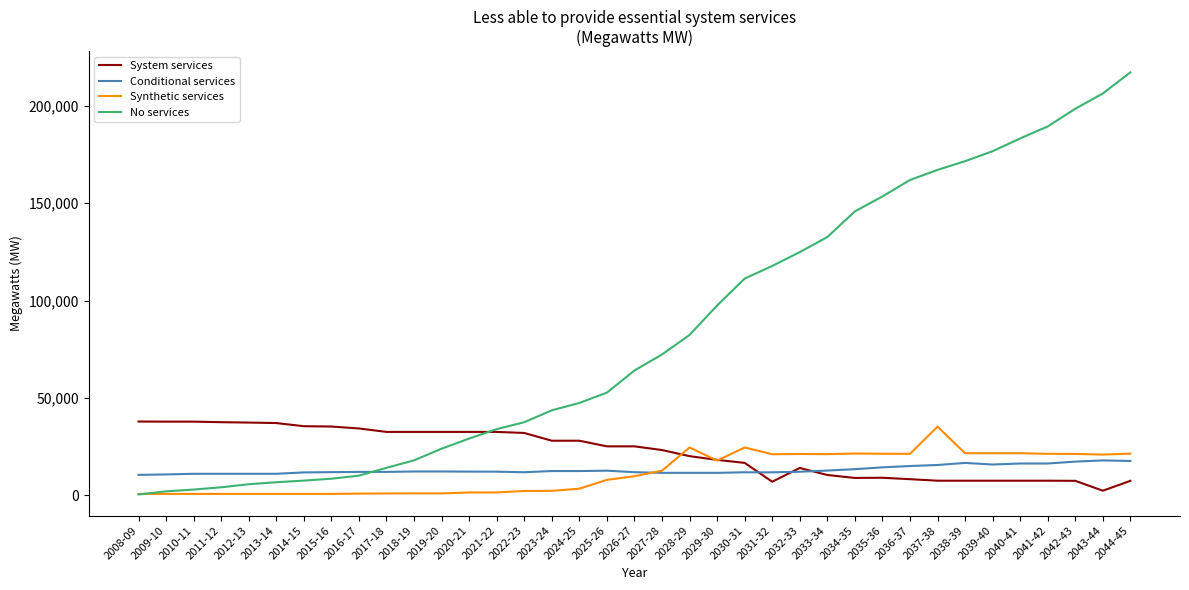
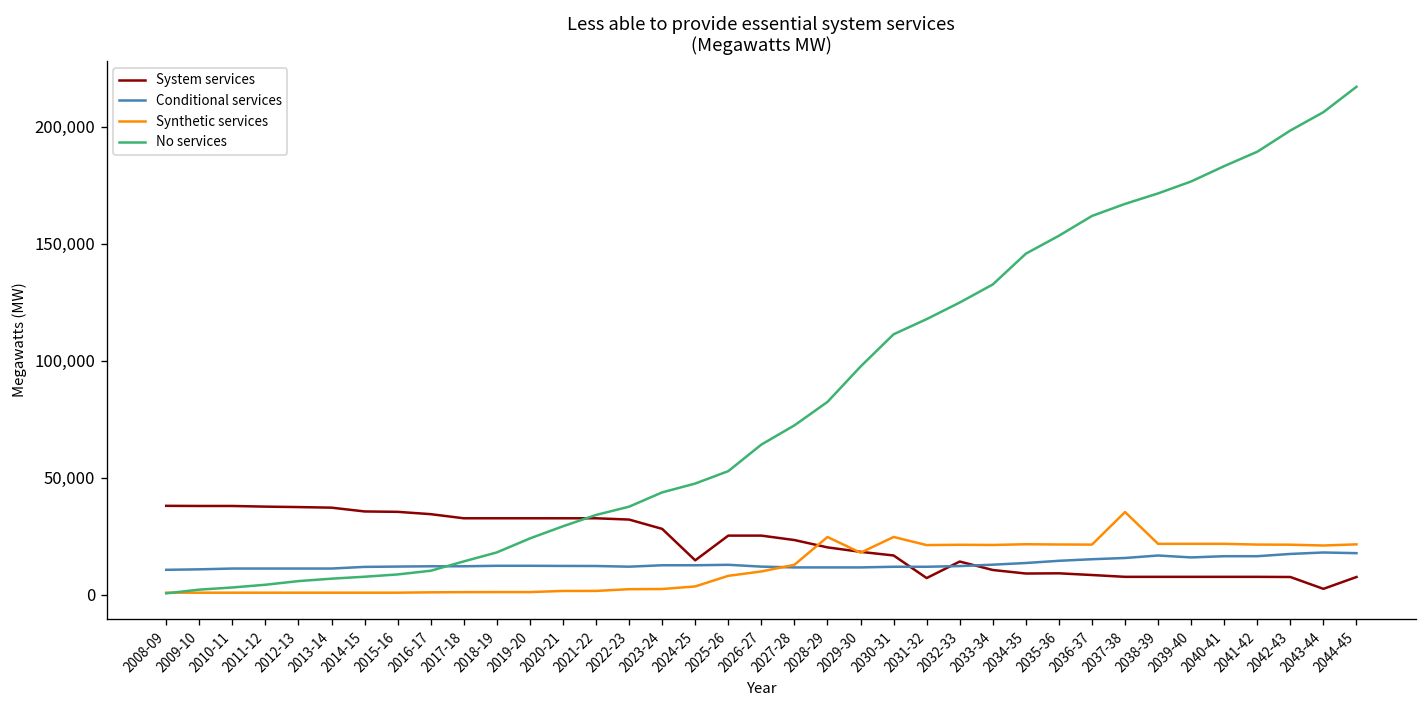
System services, 2024-25: 28,000 -> 15,000
